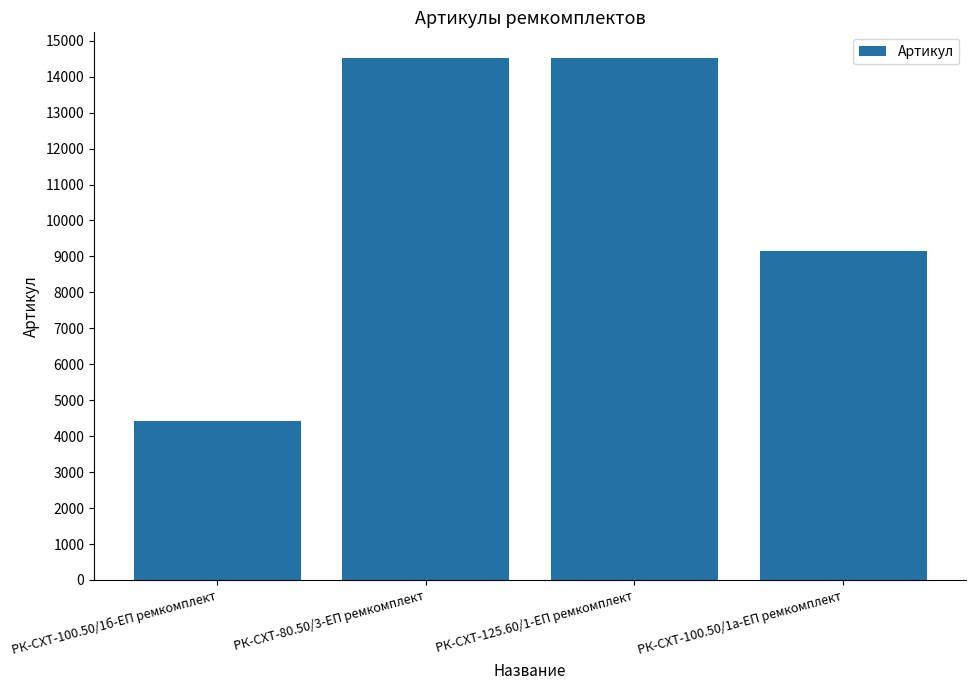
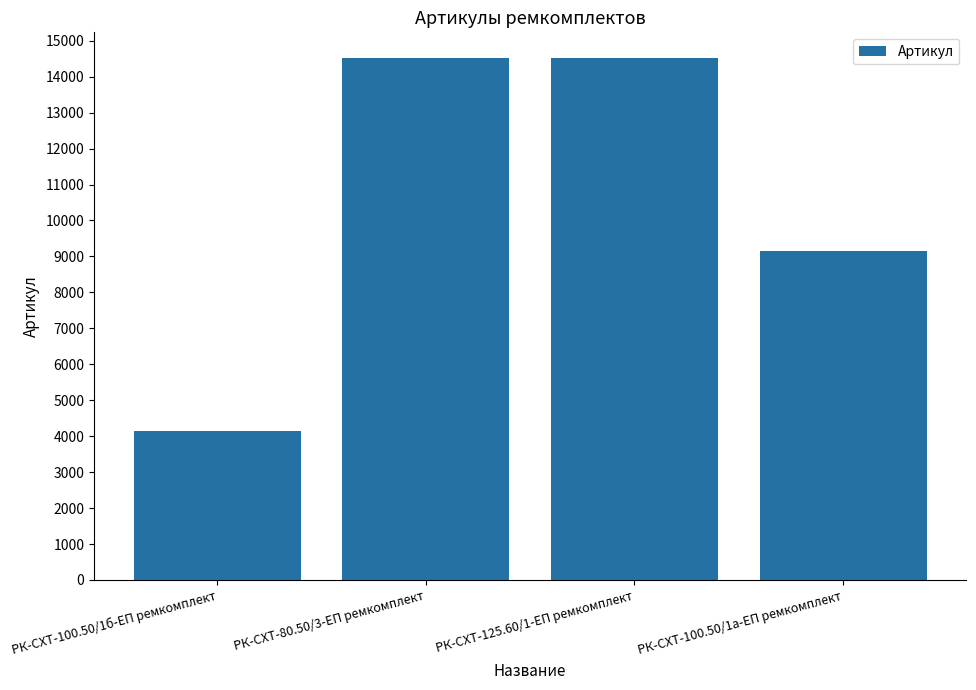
РК-СХТ-100.50/1б-ЕП ремкомплект: 4400 -> 4100
